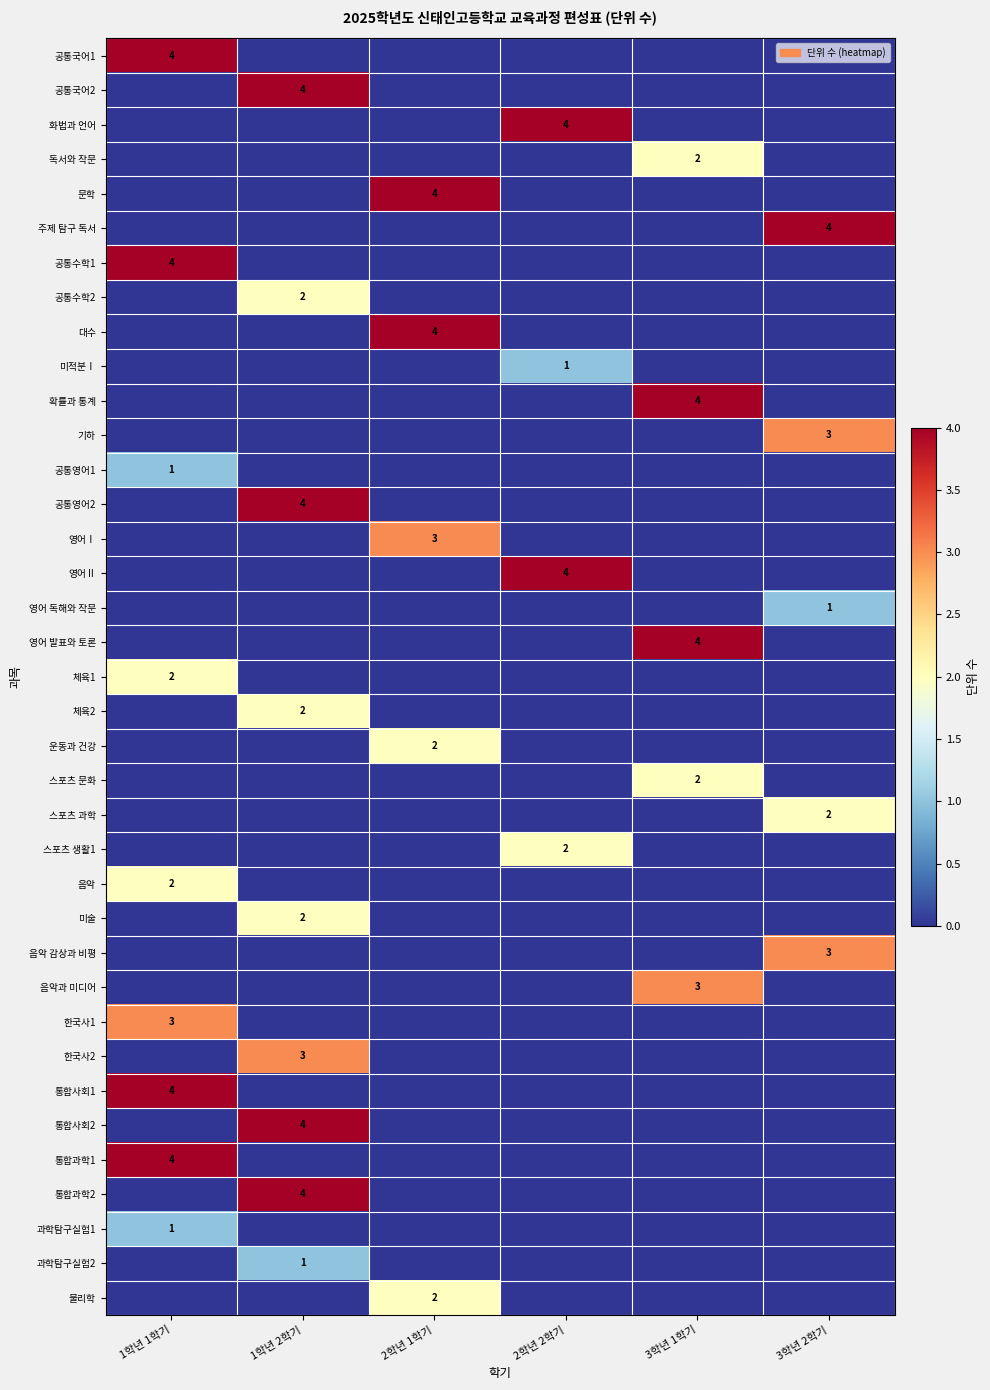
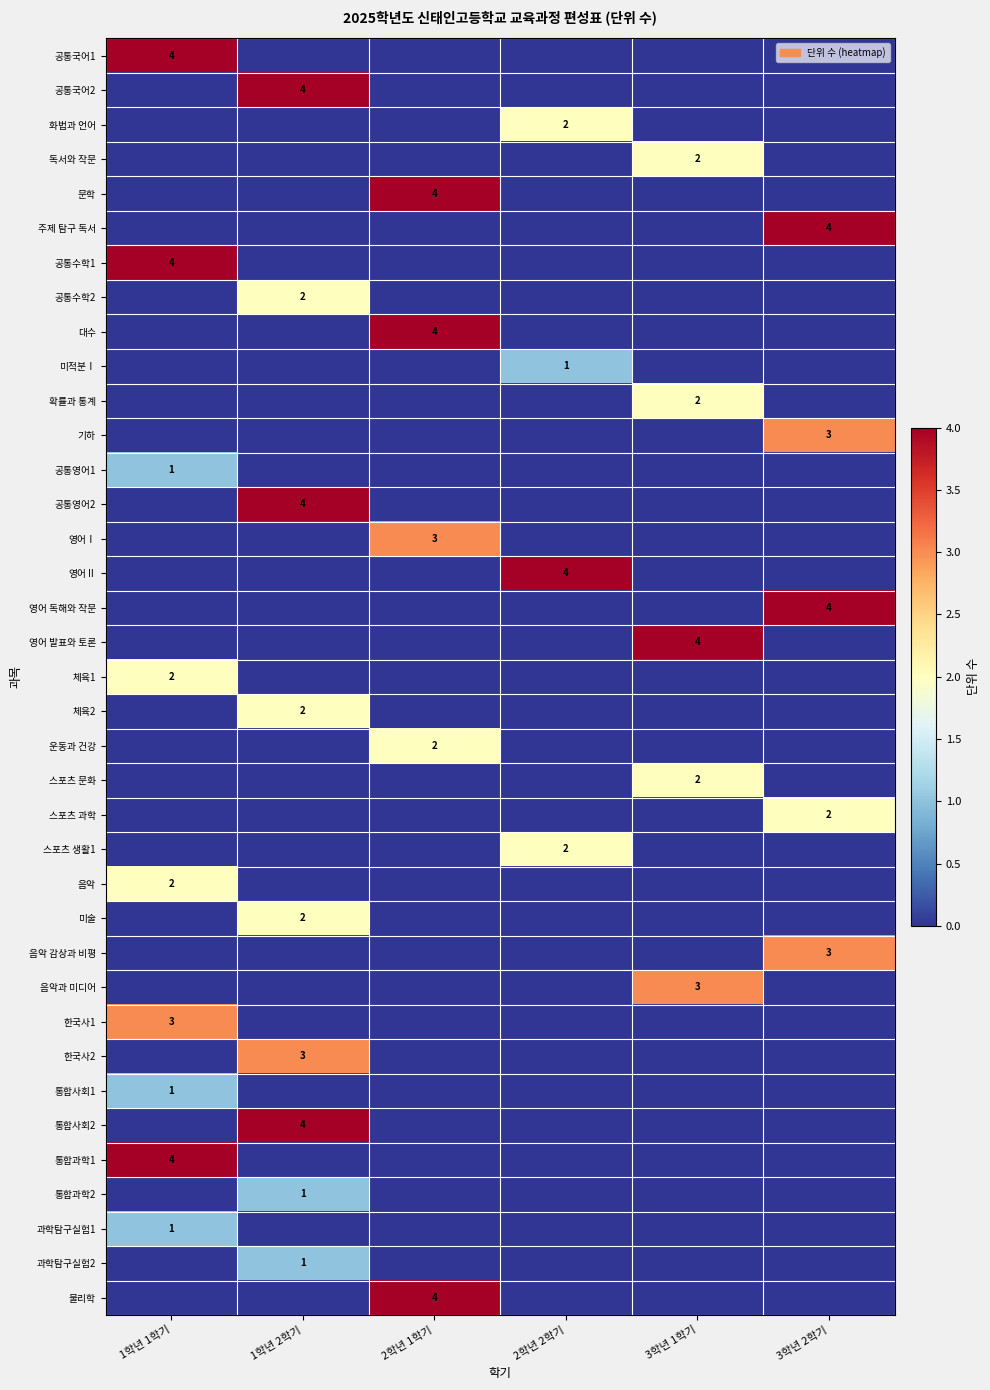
화법과 언어, 2학년 2학기: 4 -> 2
확률과 통계, 3학년 1학기: 4 -> 2
영어 독해와 작문, 3학년 2학기: 1 -> 4
통합사회1, 1학년 1학기: 4 -> 1
통합과학2, 1학년 2학기: 4 -> 1
물리학, 2학년 1학기: 2 -> 4
